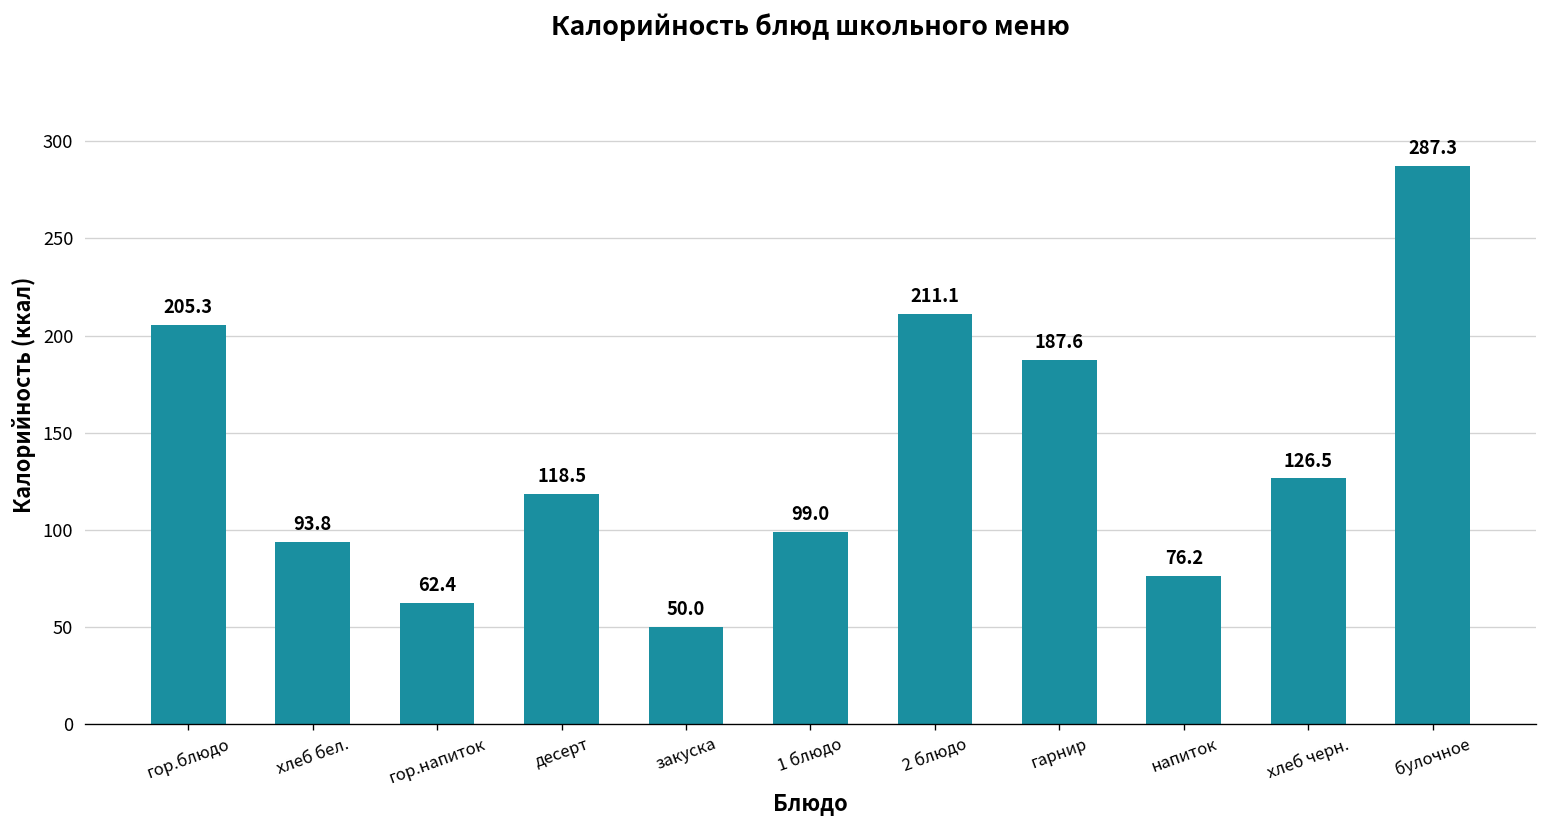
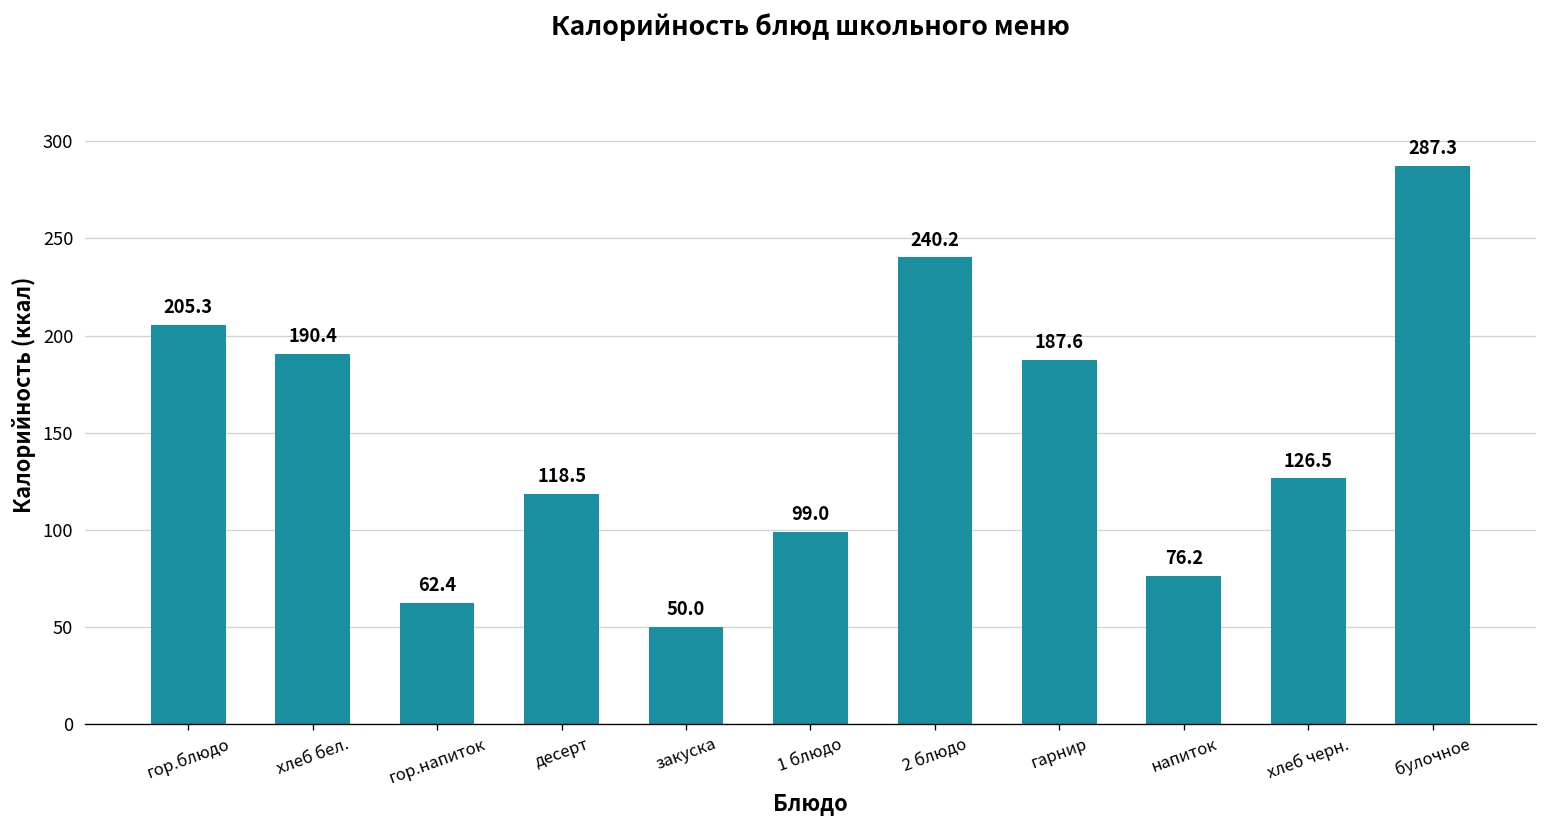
хлеб бел.: 93.8 -> 190.4
2 блюдо: 211.1 -> 240.2
